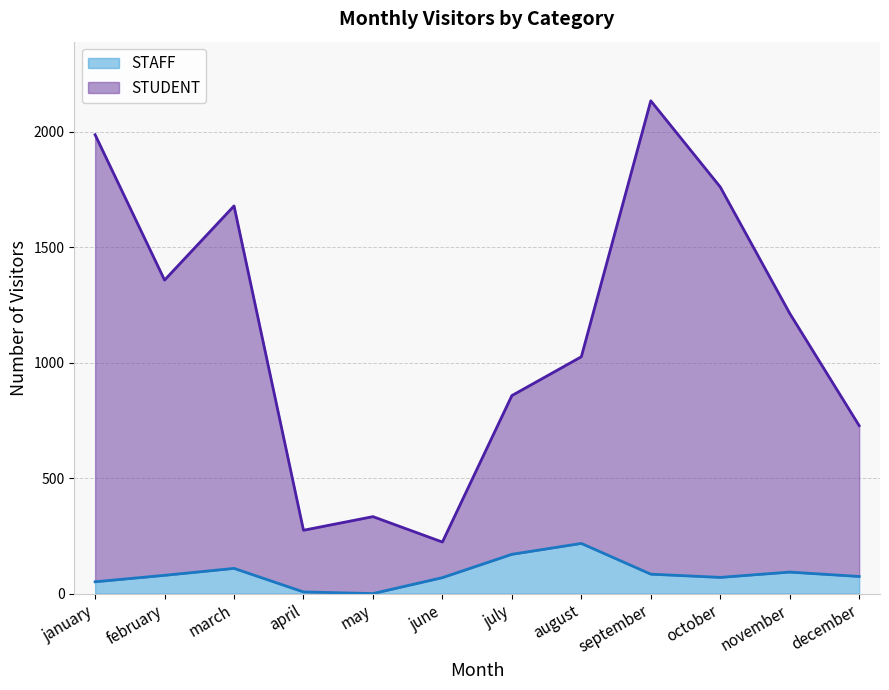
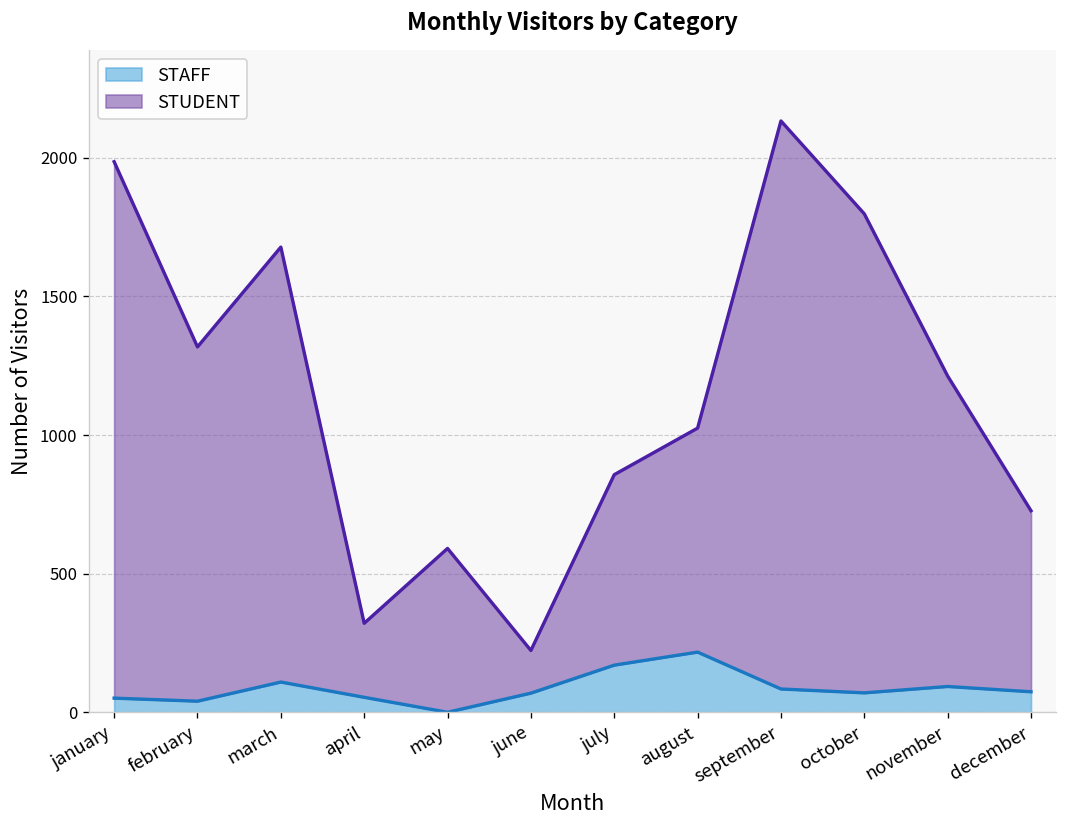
STAFF, february: 80 -> 40
STAFF, april: 10 -> 50
STUDENT, may: 330 -> 590
STUDENT, october: 1690 -> 1730
